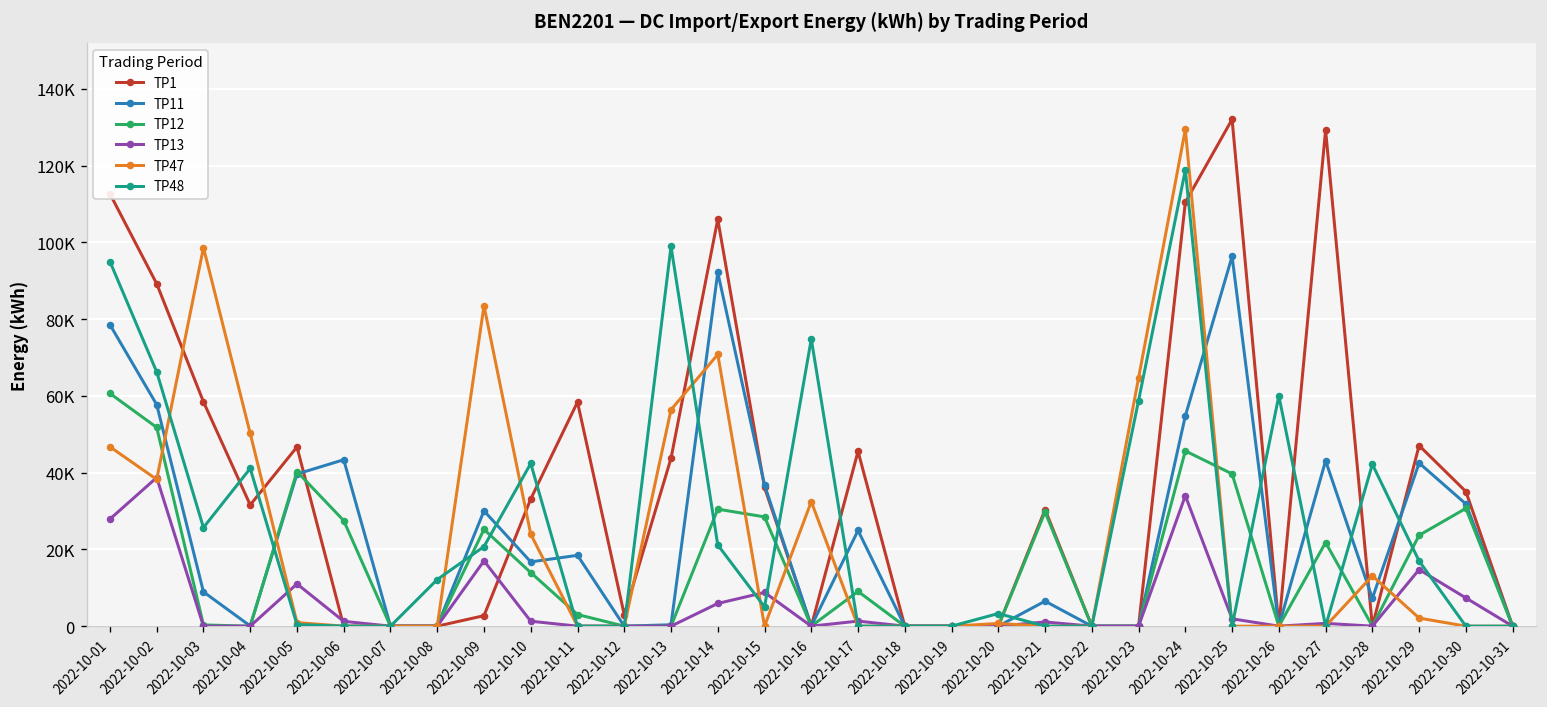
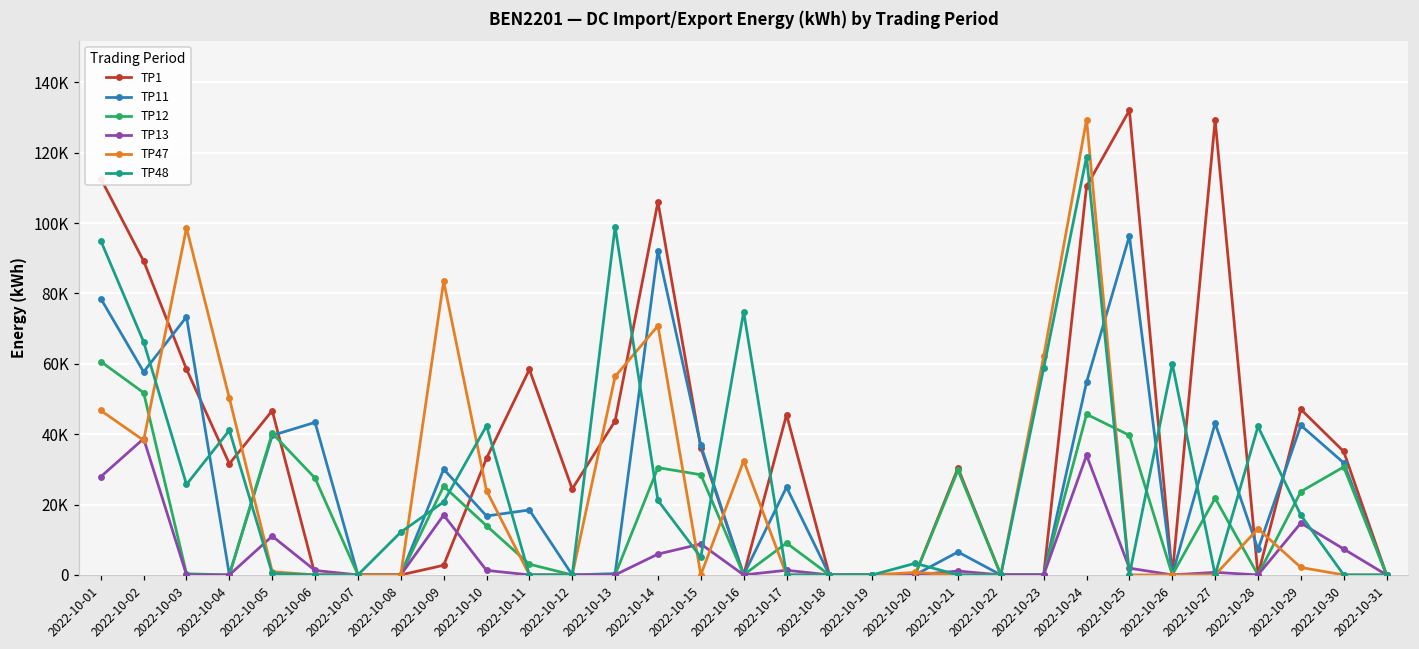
TP11, 2022-10-03: 9000 -> 73000
TP1, 2022-10-12: 3000 -> 24000
TP47, 2022-10-23: 65000 -> 62000
